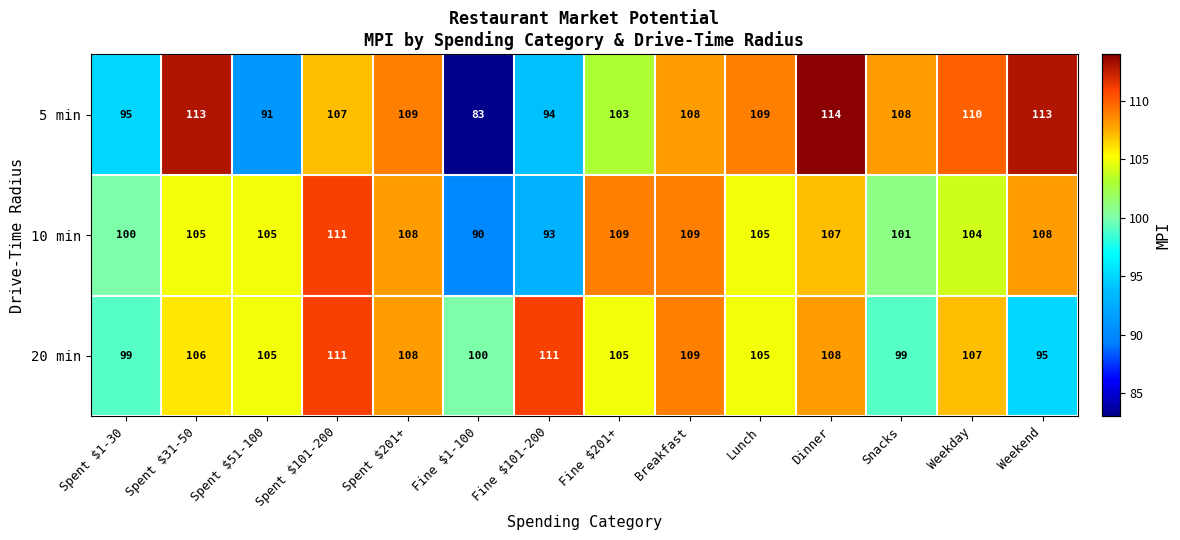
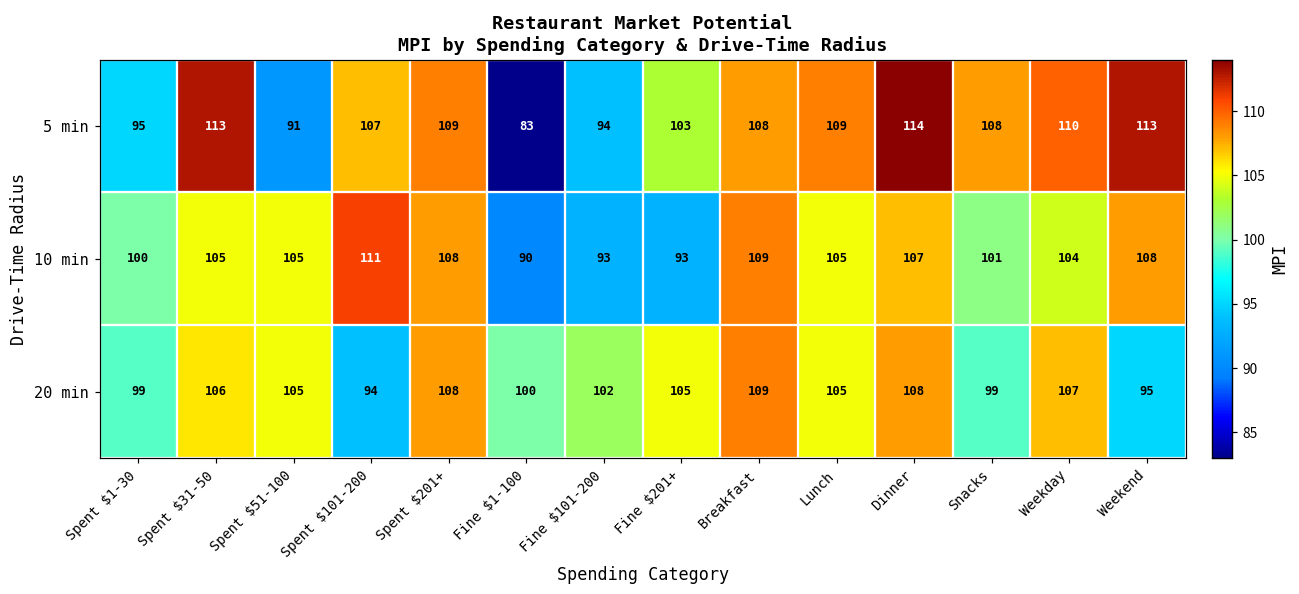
10 min, Fine $201+: 109 -> 93
20 min, Spent $101-200: 111 -> 94
20 min, Fine $101-200: 111 -> 102
